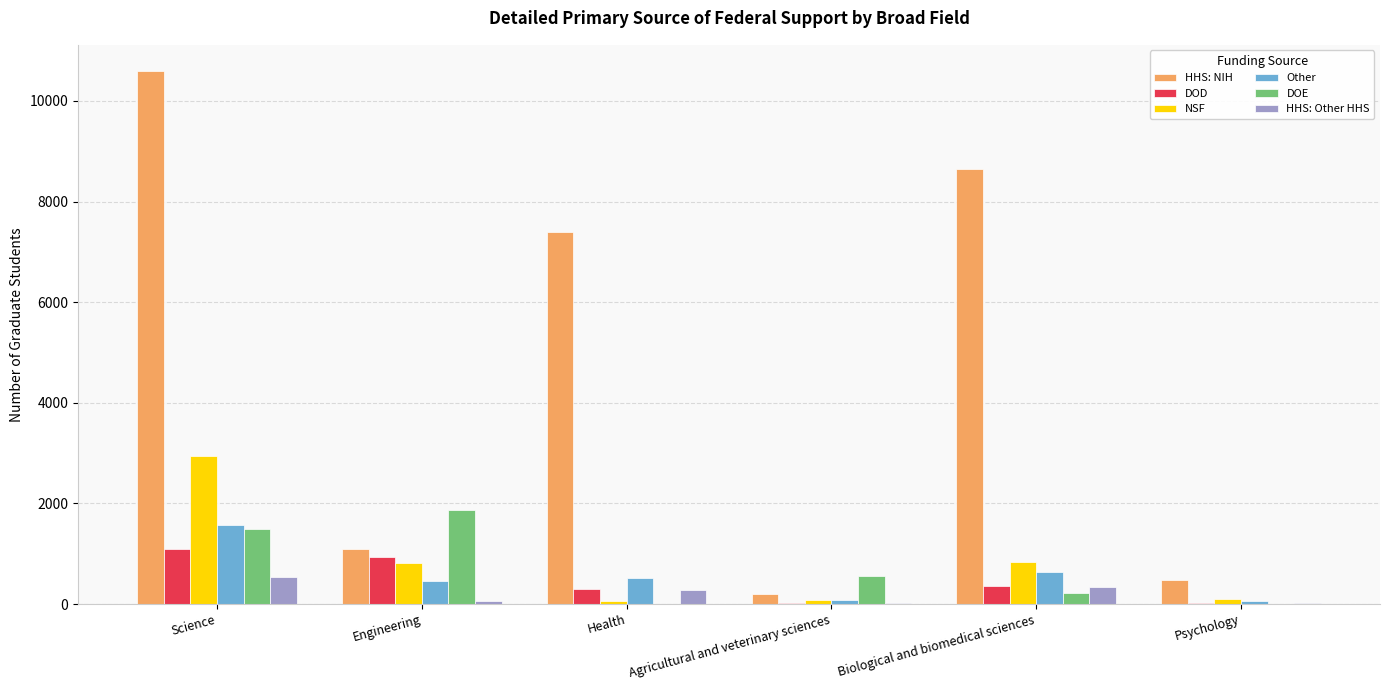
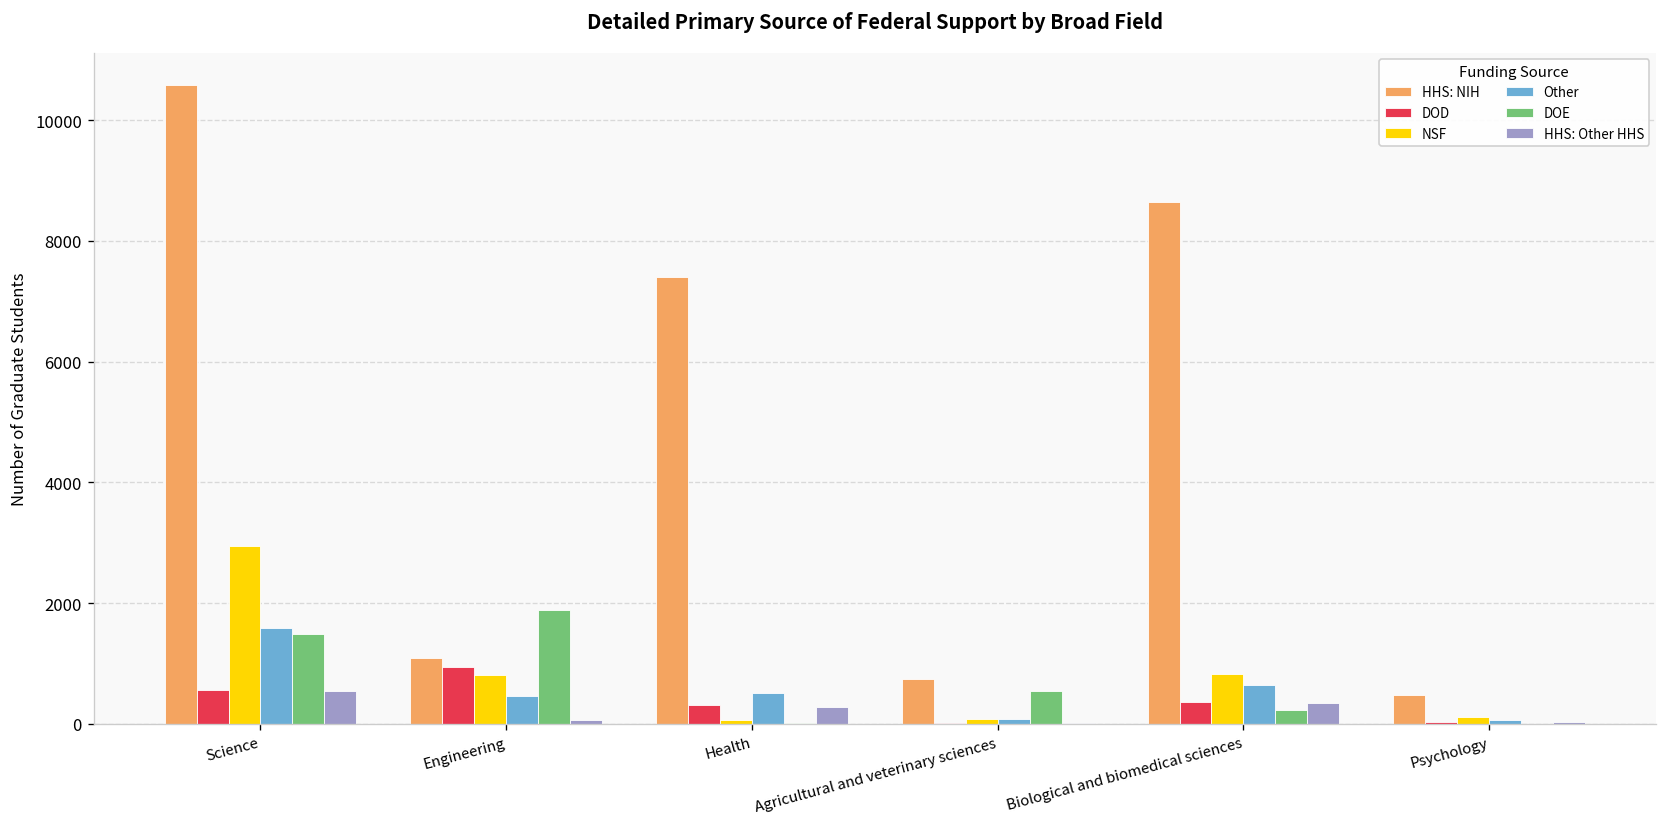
DOD, Science: 1100 -> 600
HHS: NIH, Agricultural and veterinary sciences: 200 -> 700
